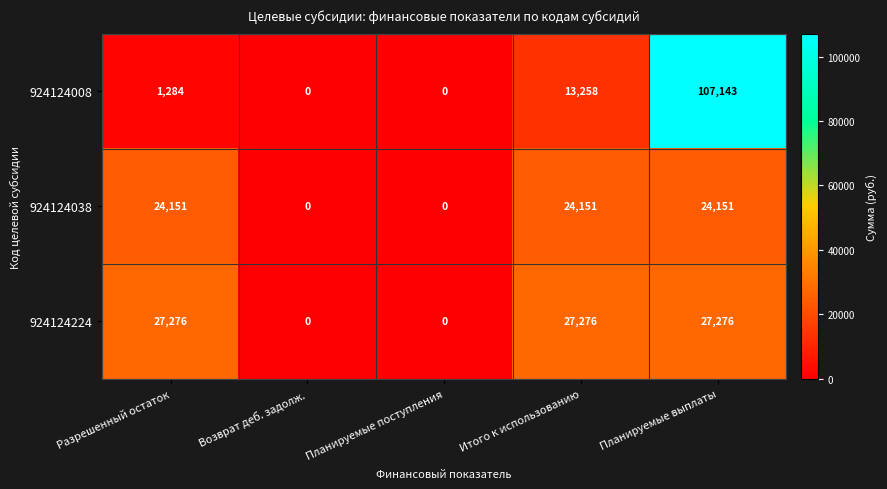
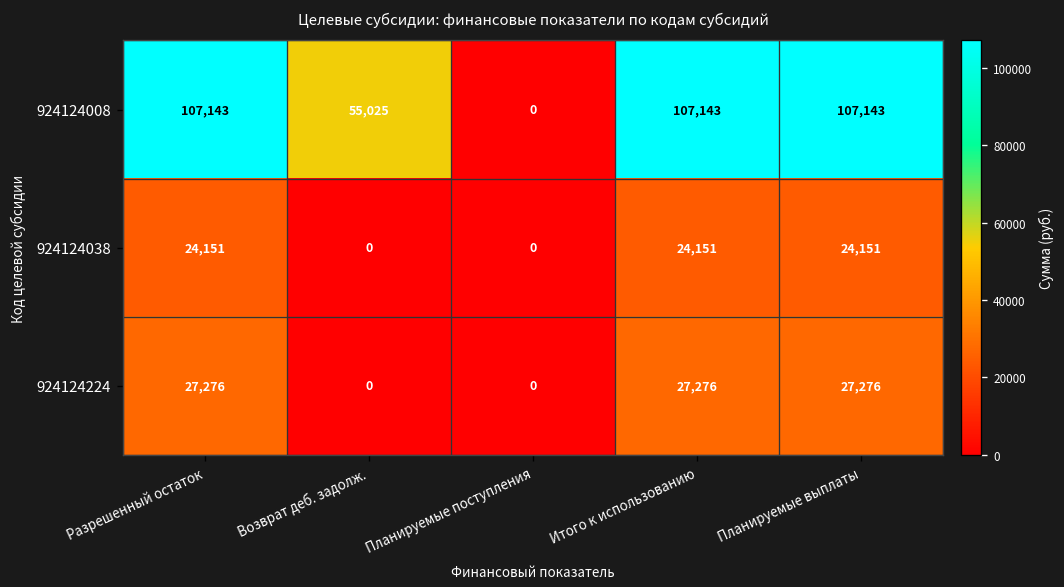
924124008, Разрешенный остаток: 1,284 -> 107,143
924124008, Возврат деб. задолж.: 0 -> 55,025
924124008, Итого к использованию: 13,258 -> 107,143
